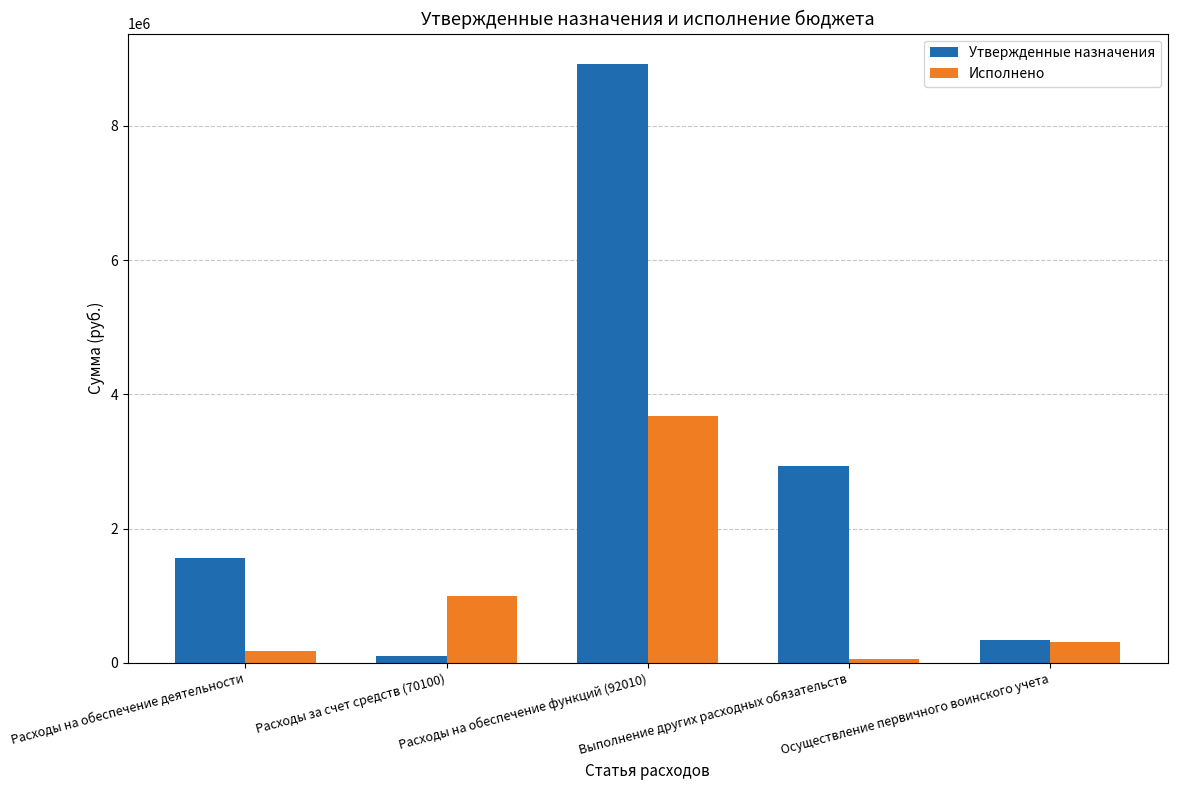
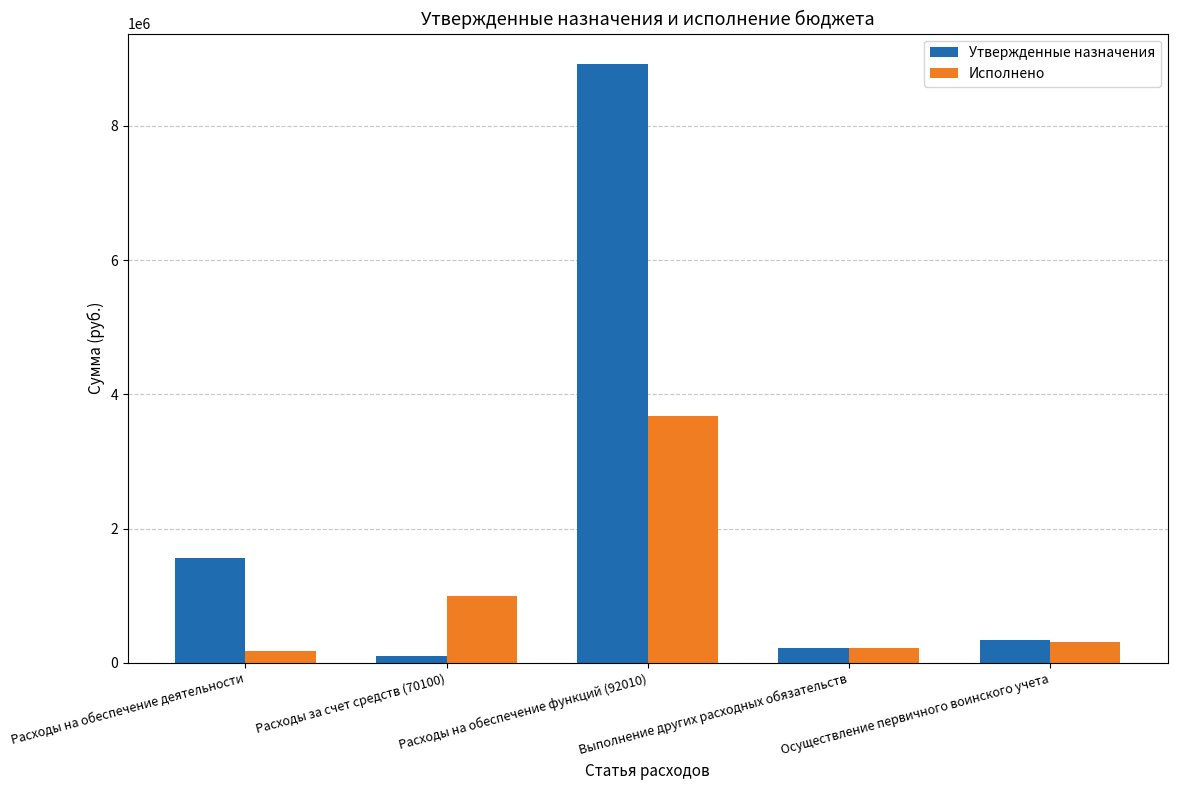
Утвержденные назначения, Выполнение других расходных обязательств: 2900000 -> 200000
Исполнено, Выполнение других расходных обязательств: 100000 -> 200000
